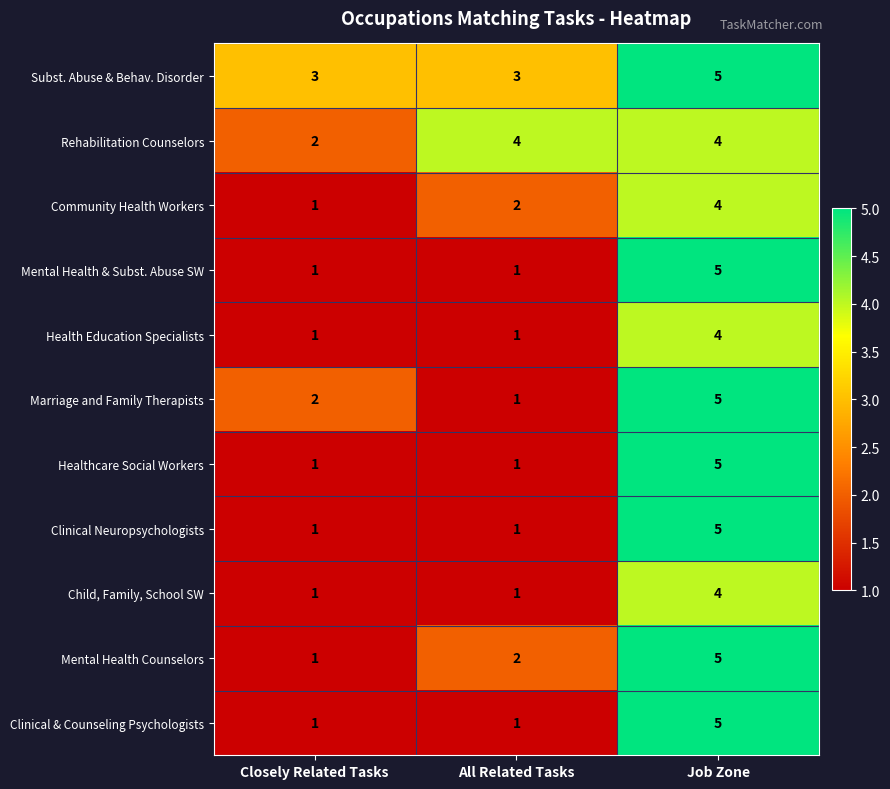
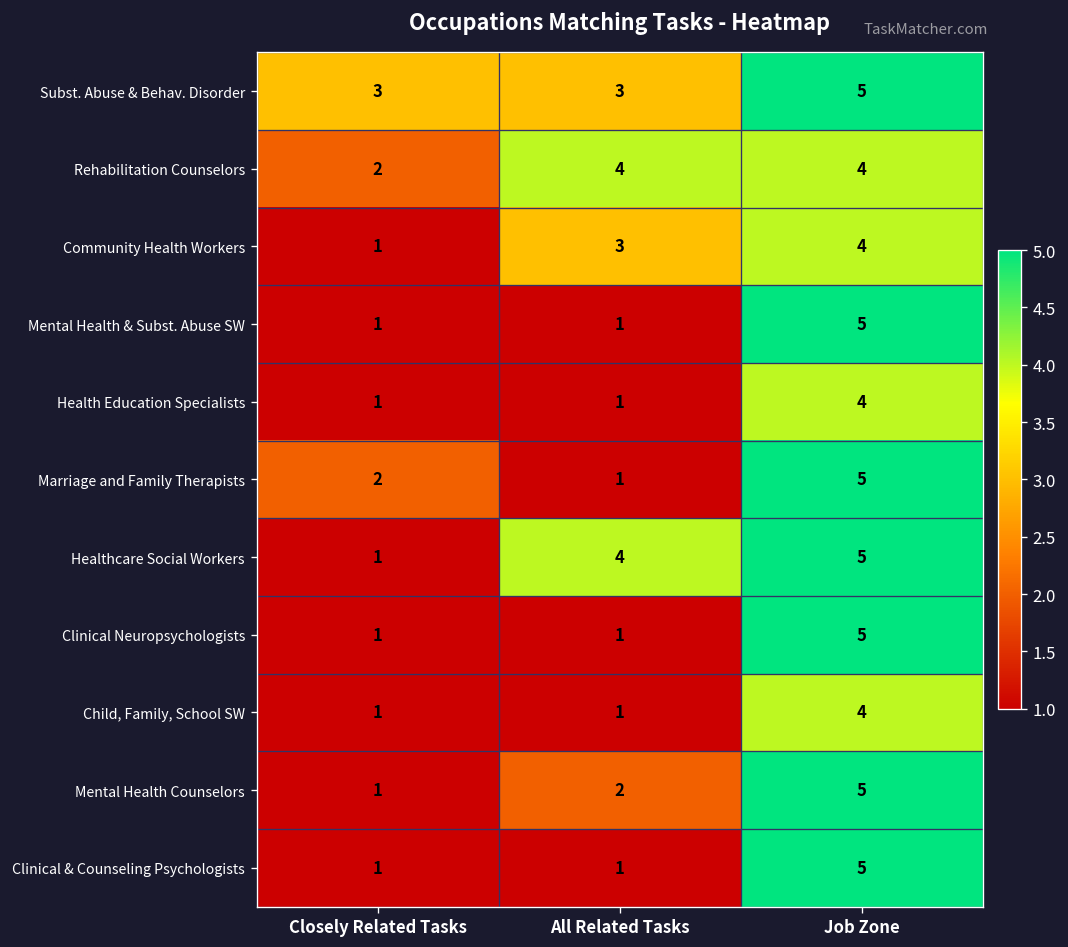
Community Health Workers, All Related Tasks: 2 -> 3
Healthcare Social Workers, All Related Tasks: 1 -> 4
